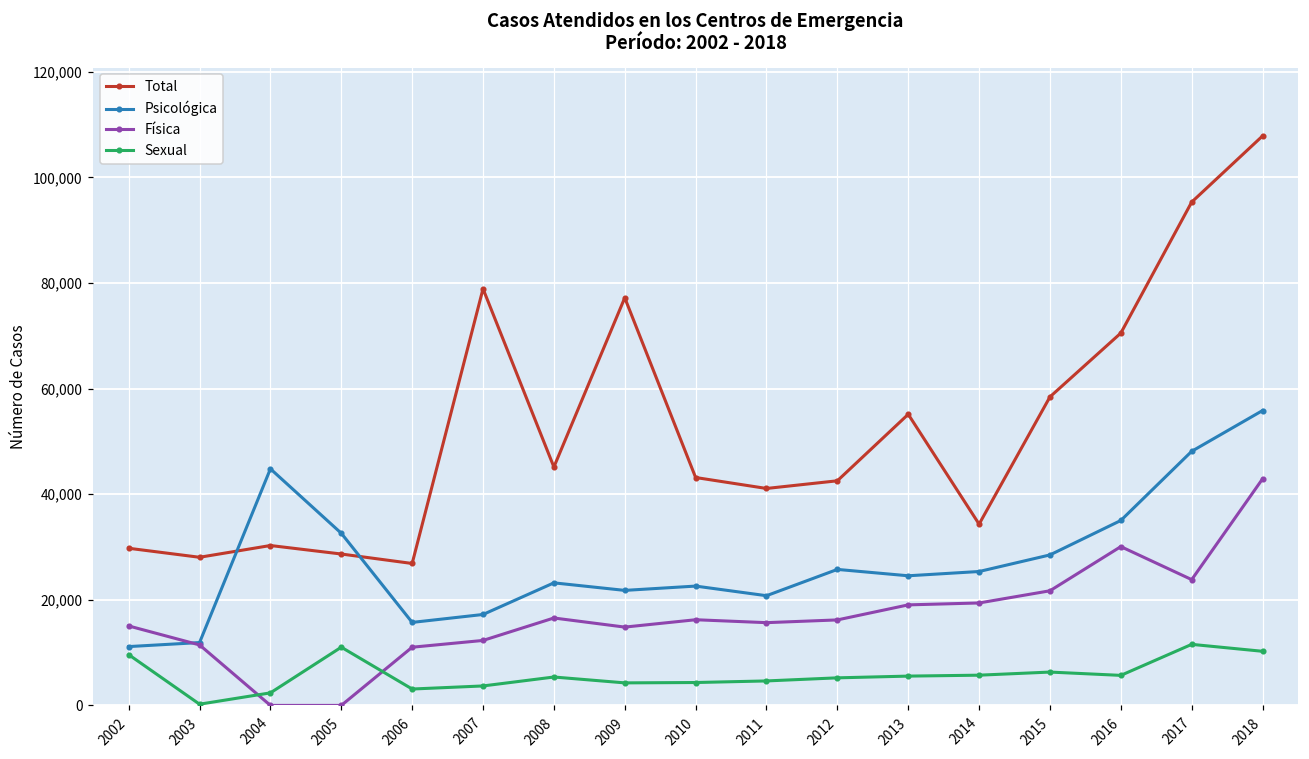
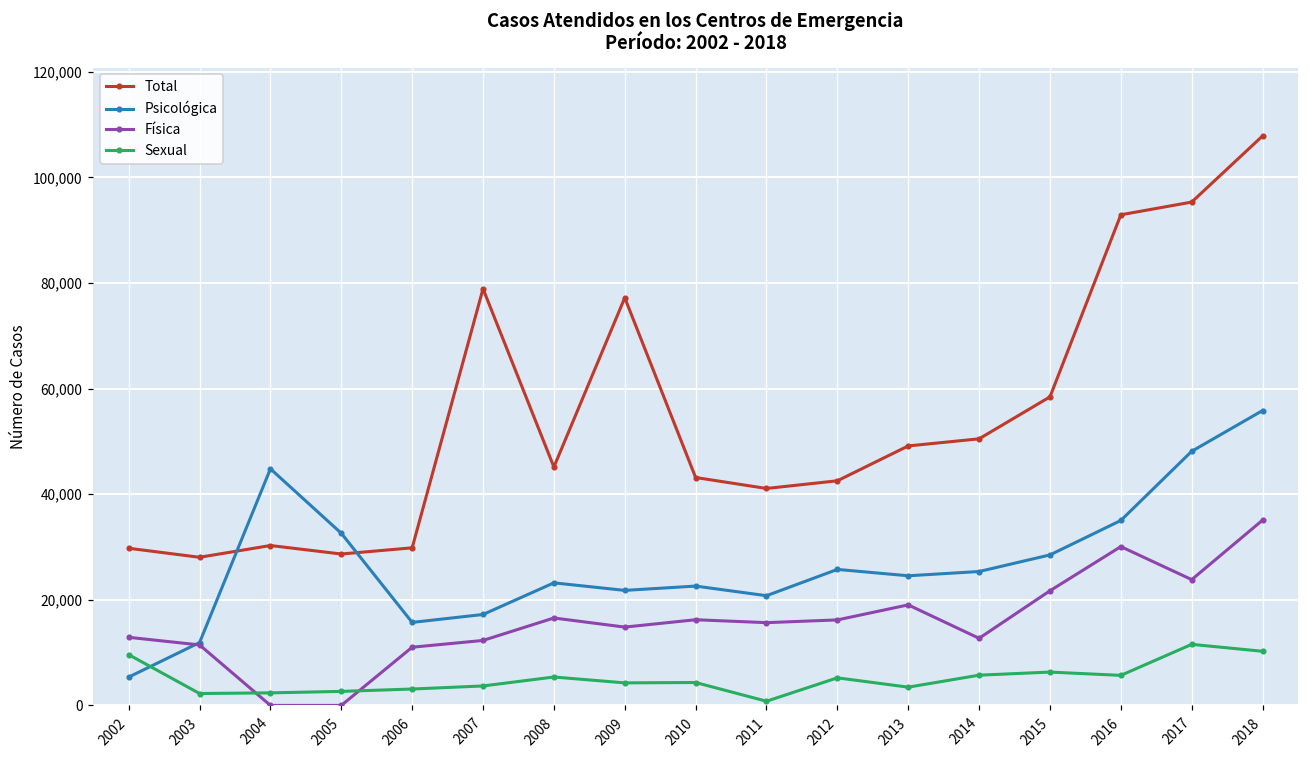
Psicológica, 2002: 11,000 -> 5,000
Física, 2002: 15,000 -> 13,000
Sexual, 2003: 0 -> 2,000
Sexual, 2005: 11,000 -> 3,000
Total, 2006: 27,000 -> 30,000
Sexual, 2011: 5,000 -> 1,000
Total, 2013: 55,000 -> 49,000
Sexual, 2013: 6,000 -> 3,000
Total, 2014: 34,000 -> 50,000
Física, 2014: 19,000 -> 13,000
Total, 2016: 71,000 -> 93,000
Física, 2018: 43,000 -> 35,000
